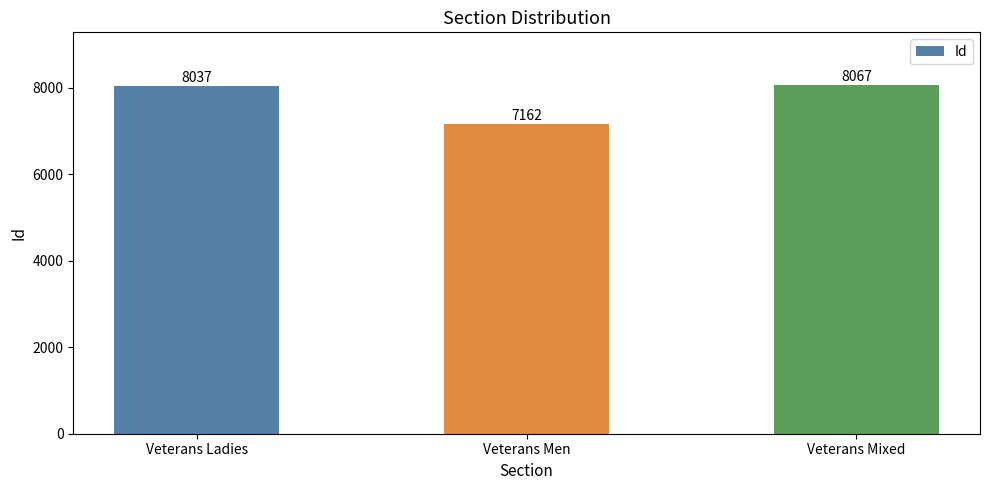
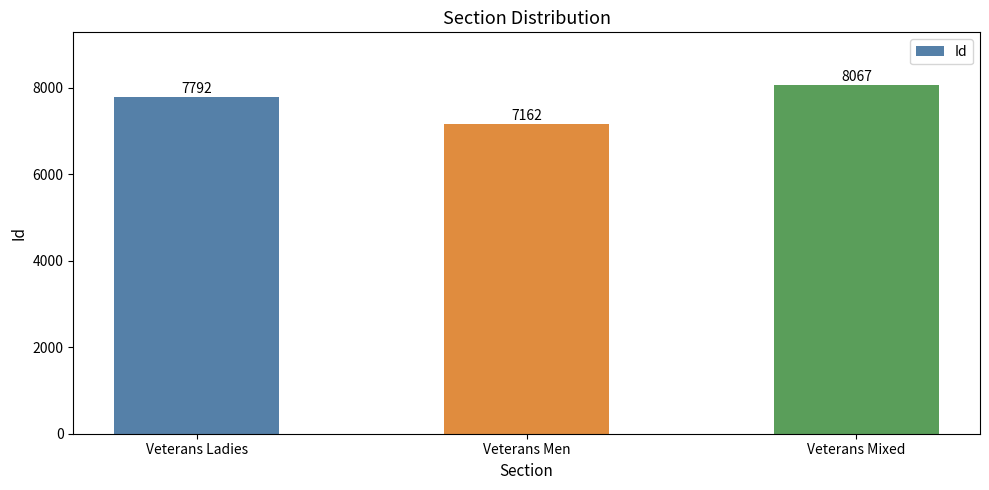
Veterans Ladies: 8037 -> 7792
